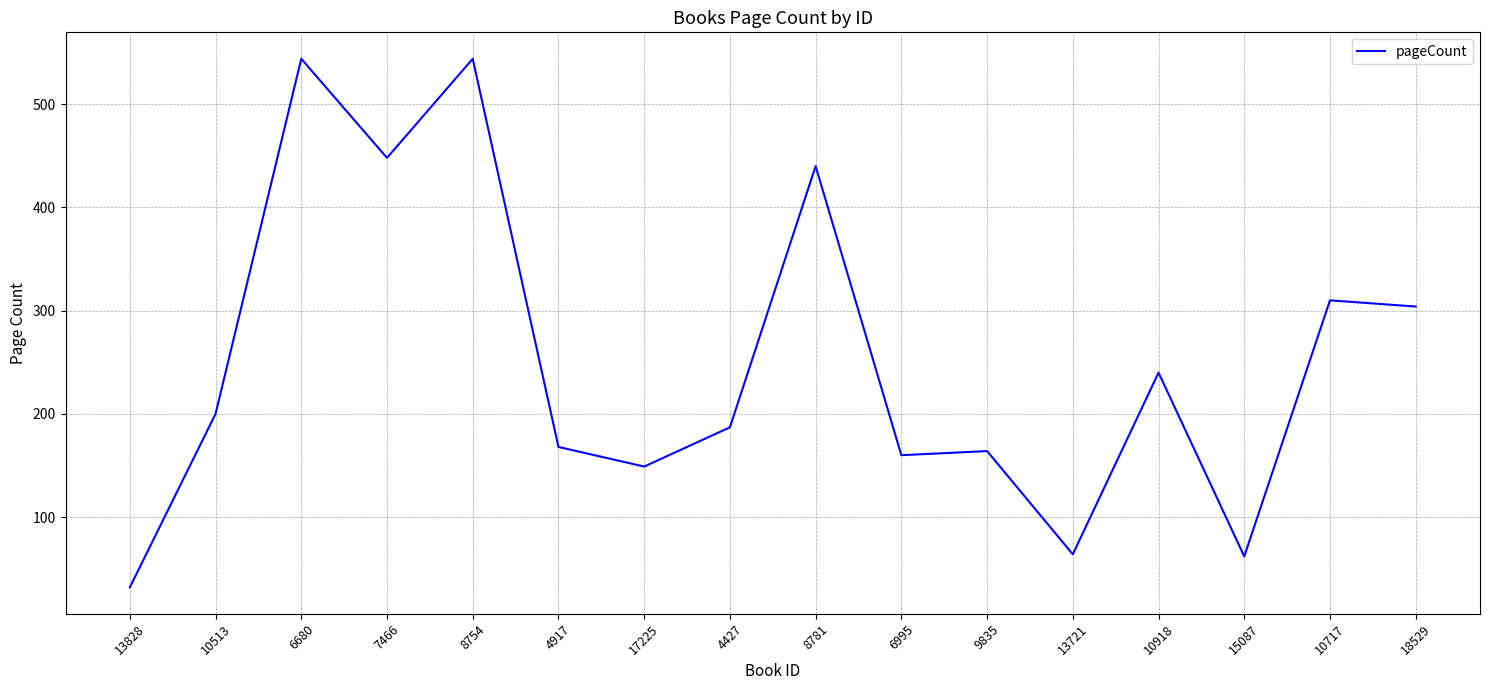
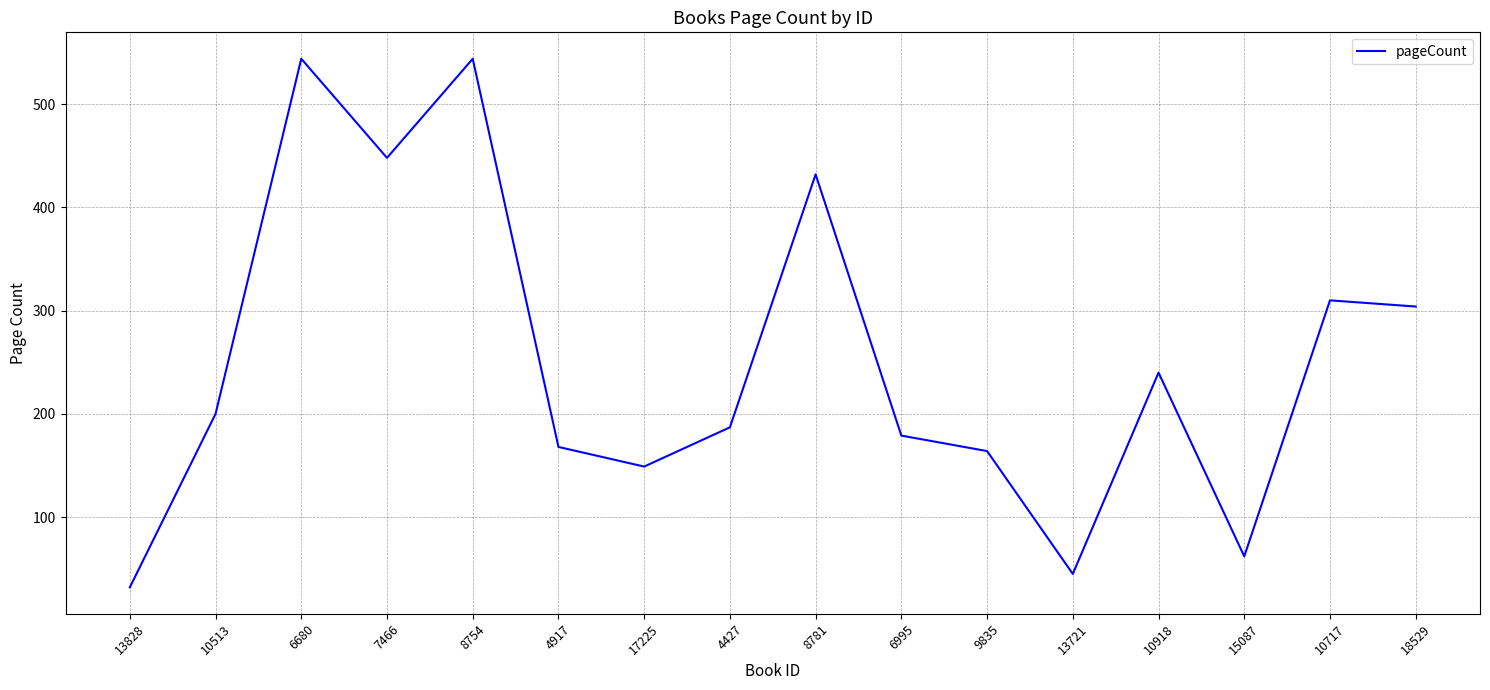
8781: 440 -> 432
6995: 160 -> 179
13721: 64 -> 45
